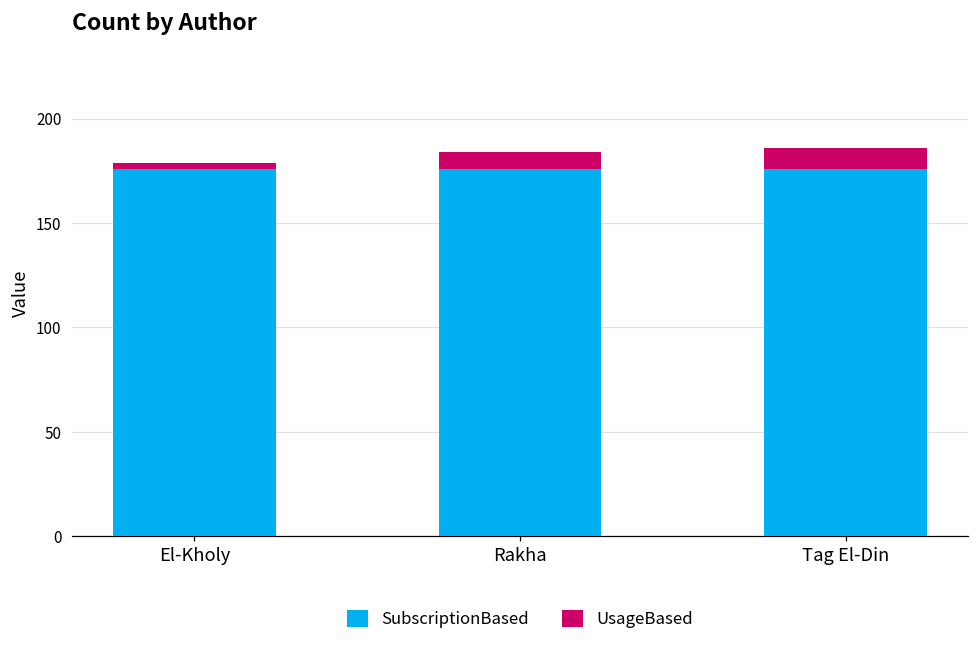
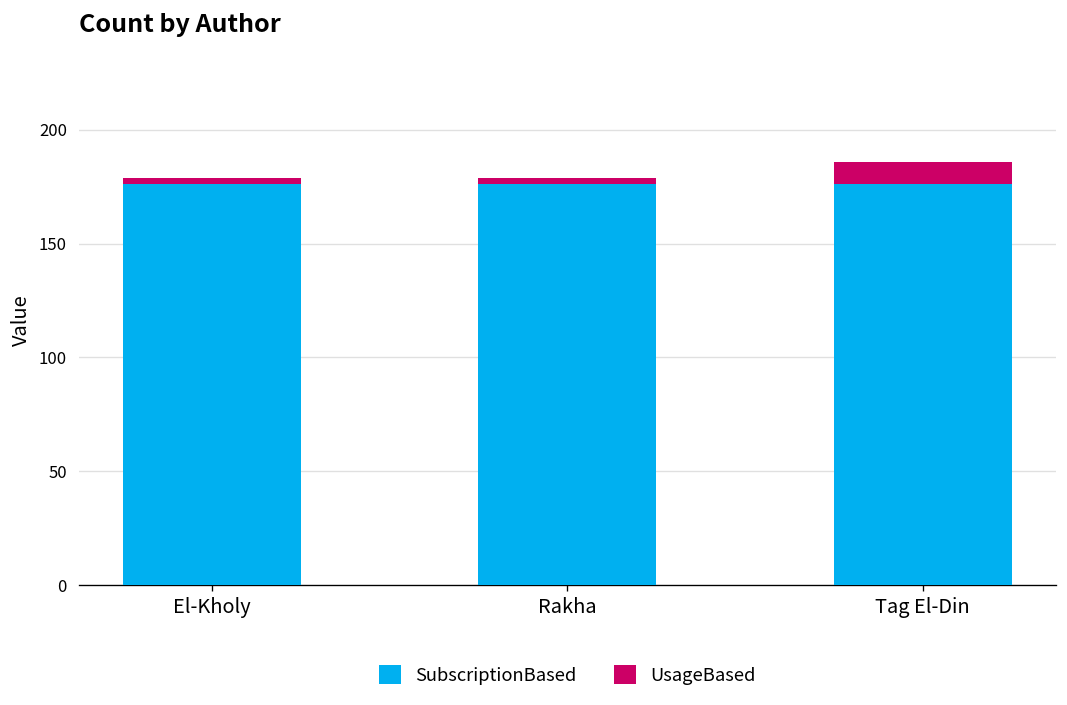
UsageBased, Rakha: 8 -> 3
